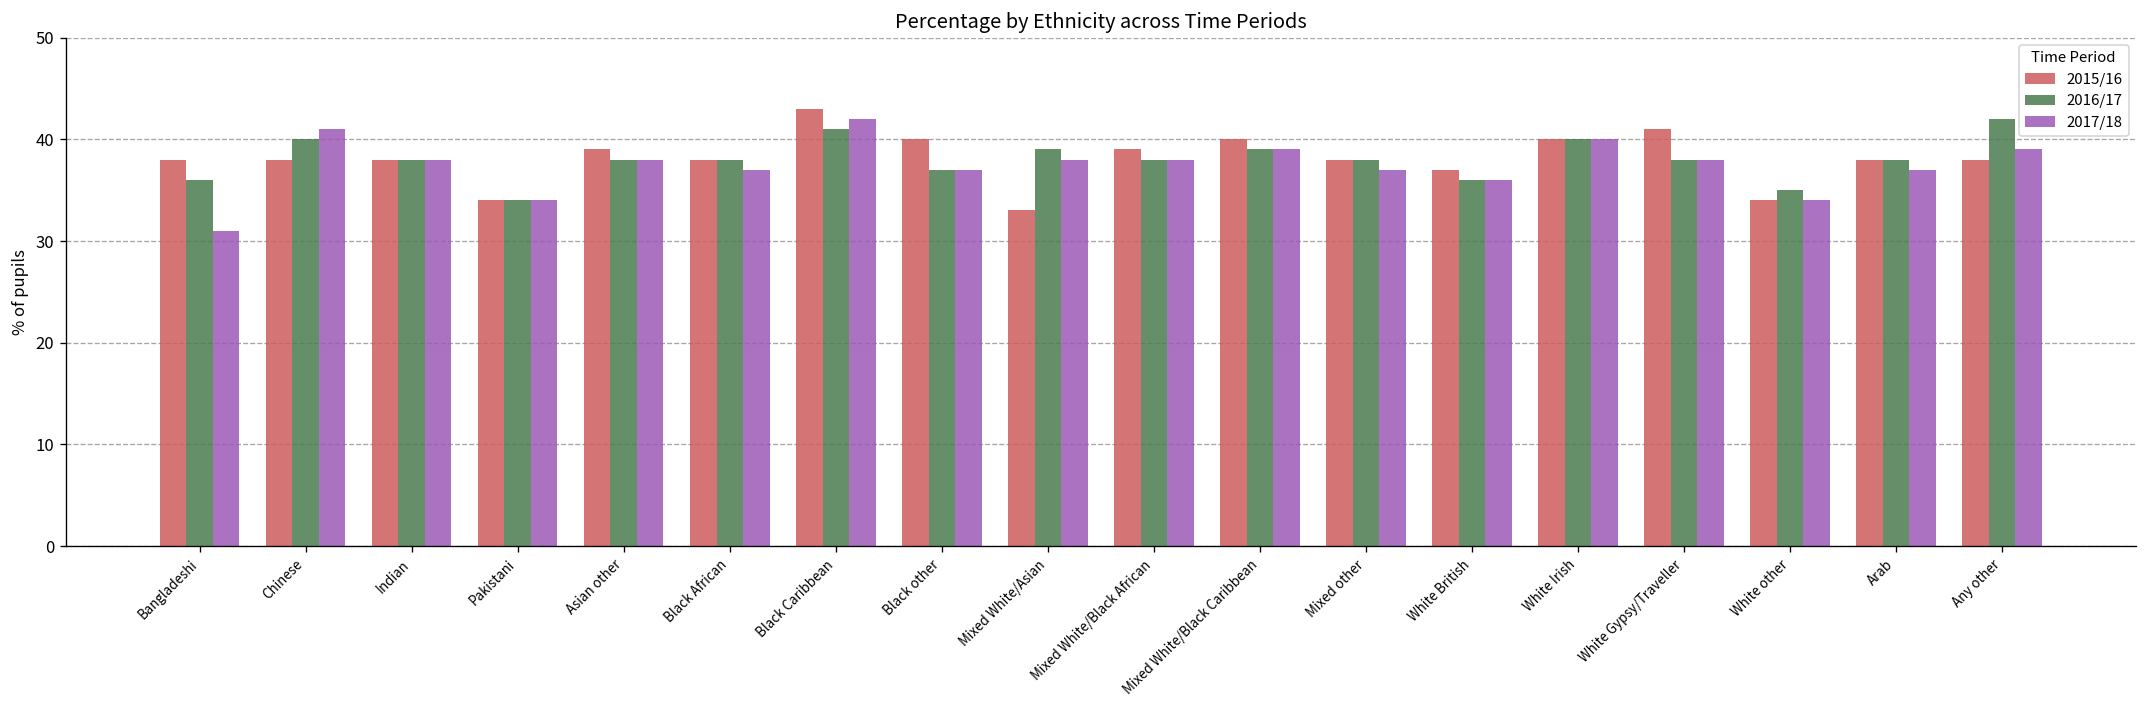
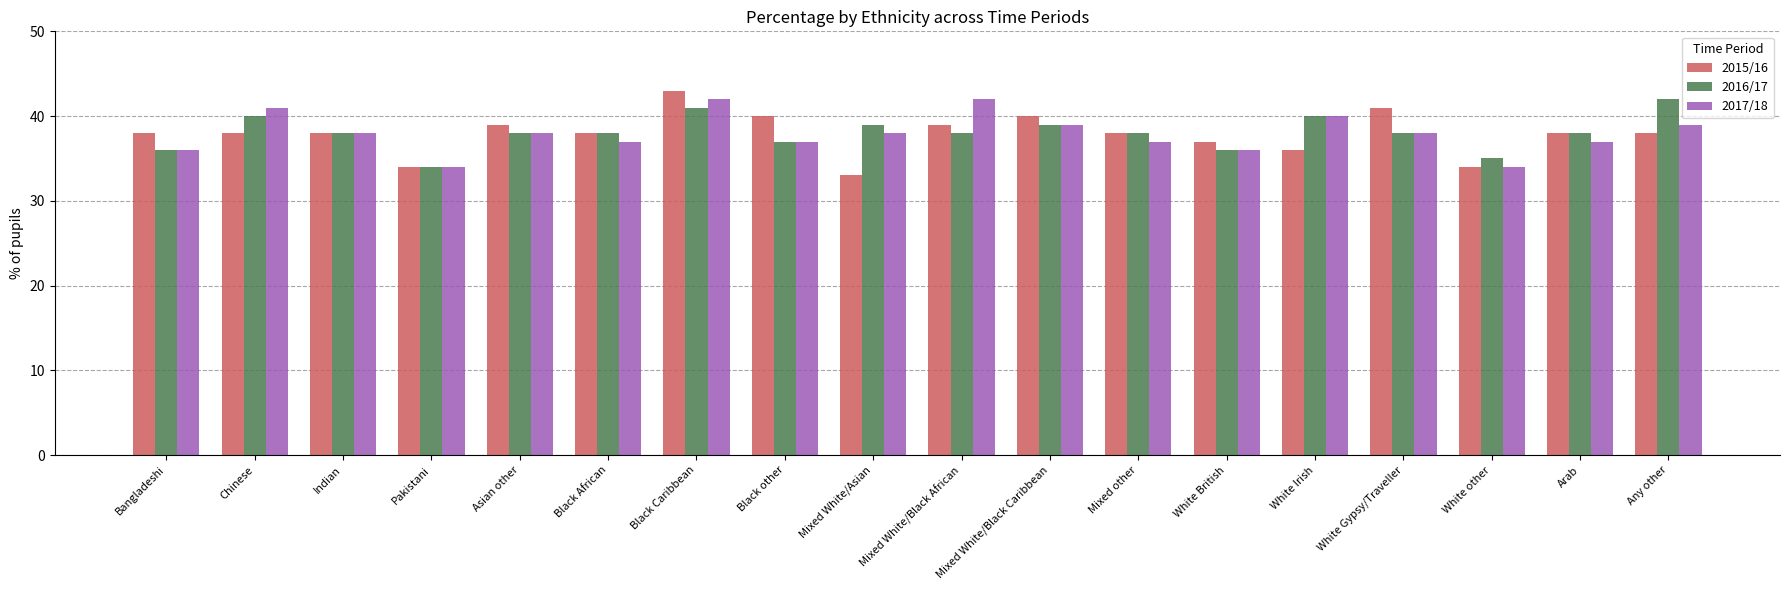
2017/18, Bangladeshi: 31 -> 36
2017/18, Mixed White/Black African: 38 -> 42
2015/16, White Irish: 40 -> 36
